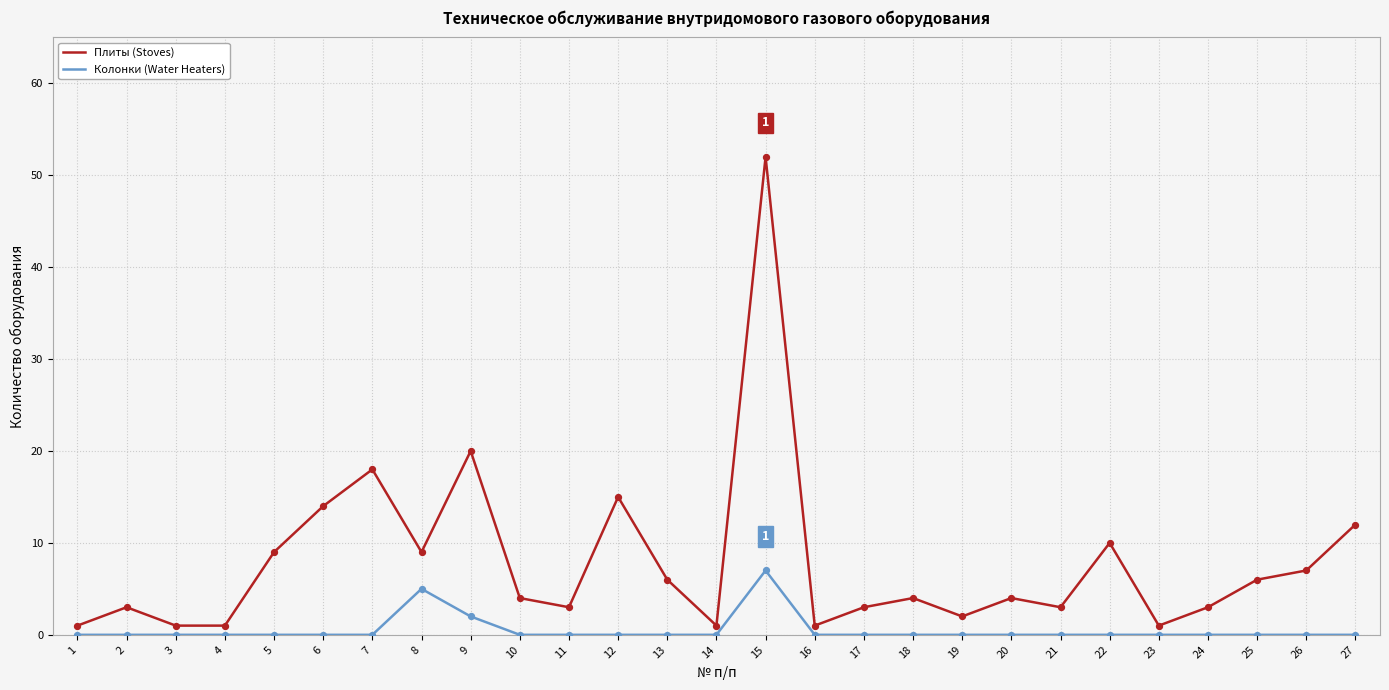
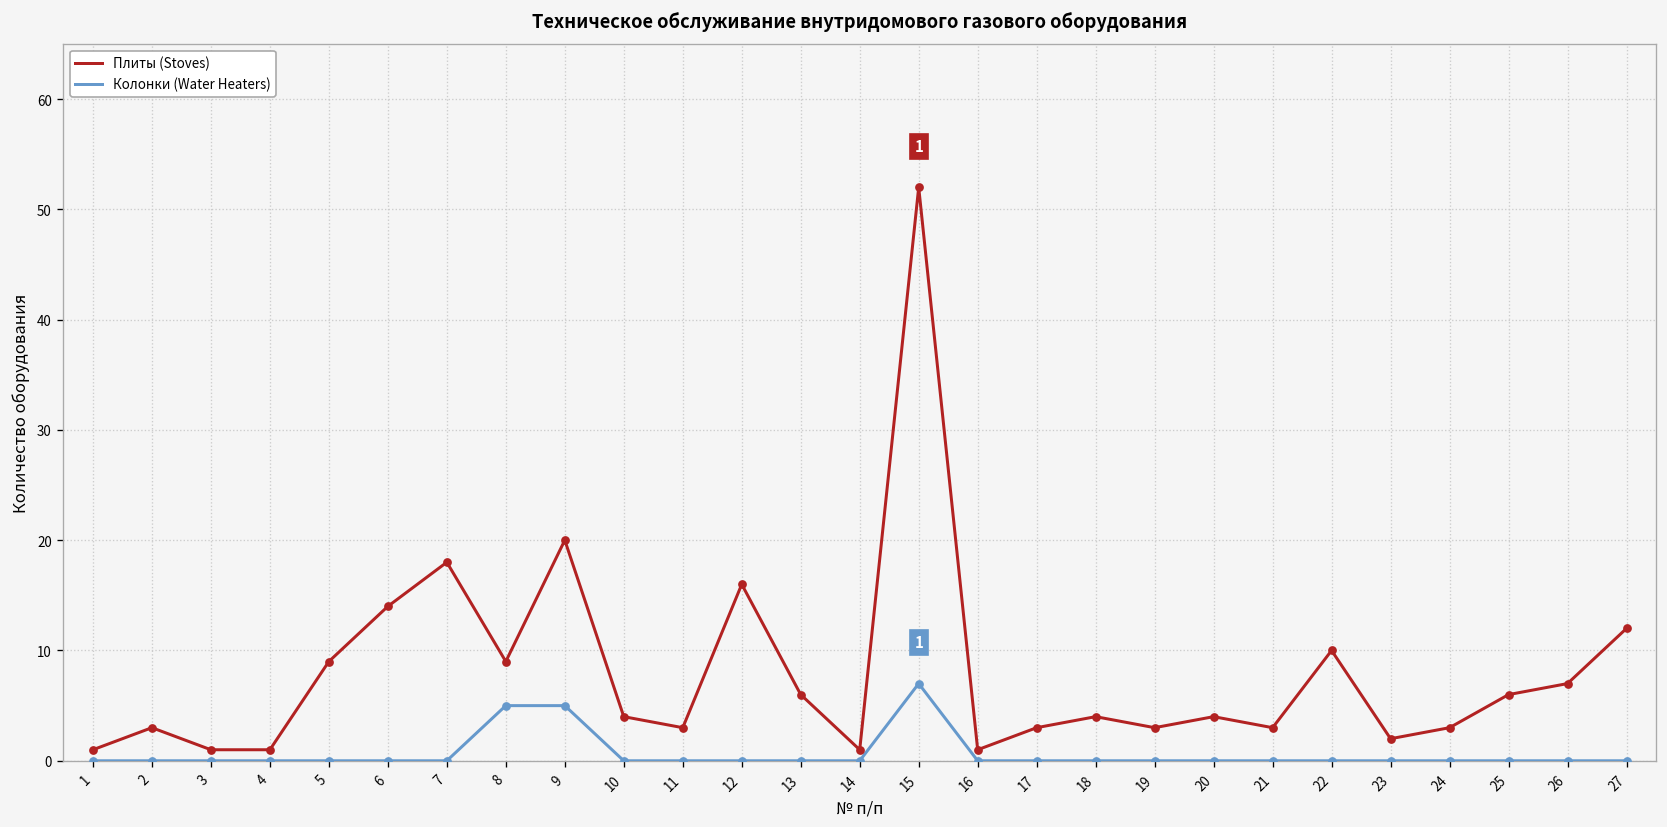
Колонки (Water Heaters), 9: 2 -> 5
Плиты (Stoves), 12: 15 -> 16
Плиты (Stoves), 19: 2 -> 3
Плиты (Stoves), 23: 1 -> 2
